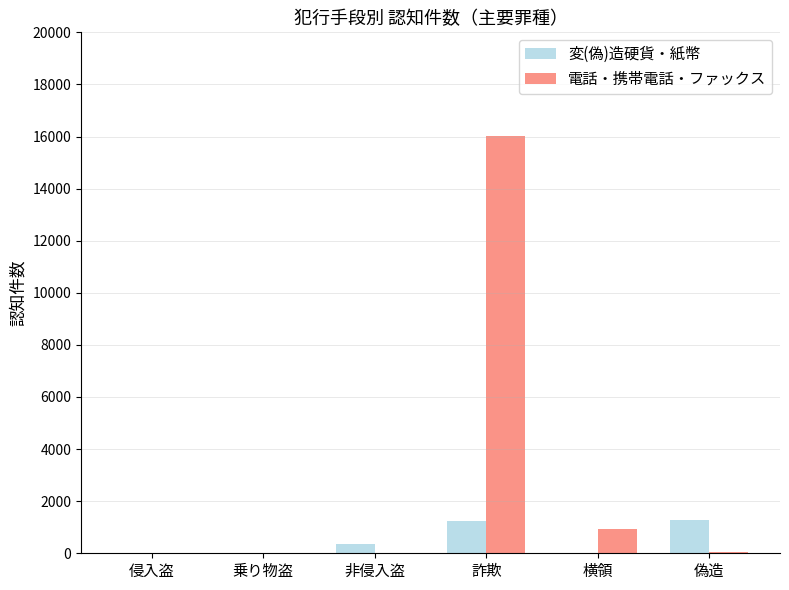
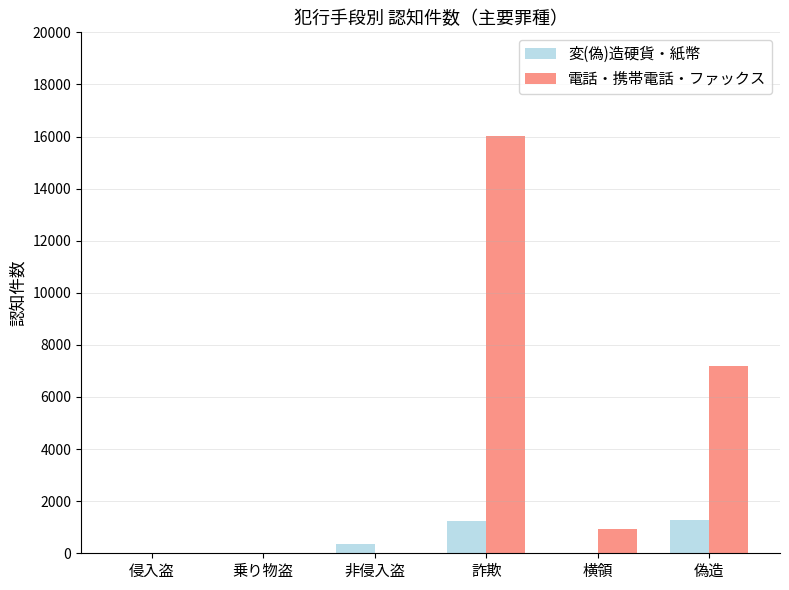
電話・携帯電話・ファックス, 偽造: 100 -> 7200
